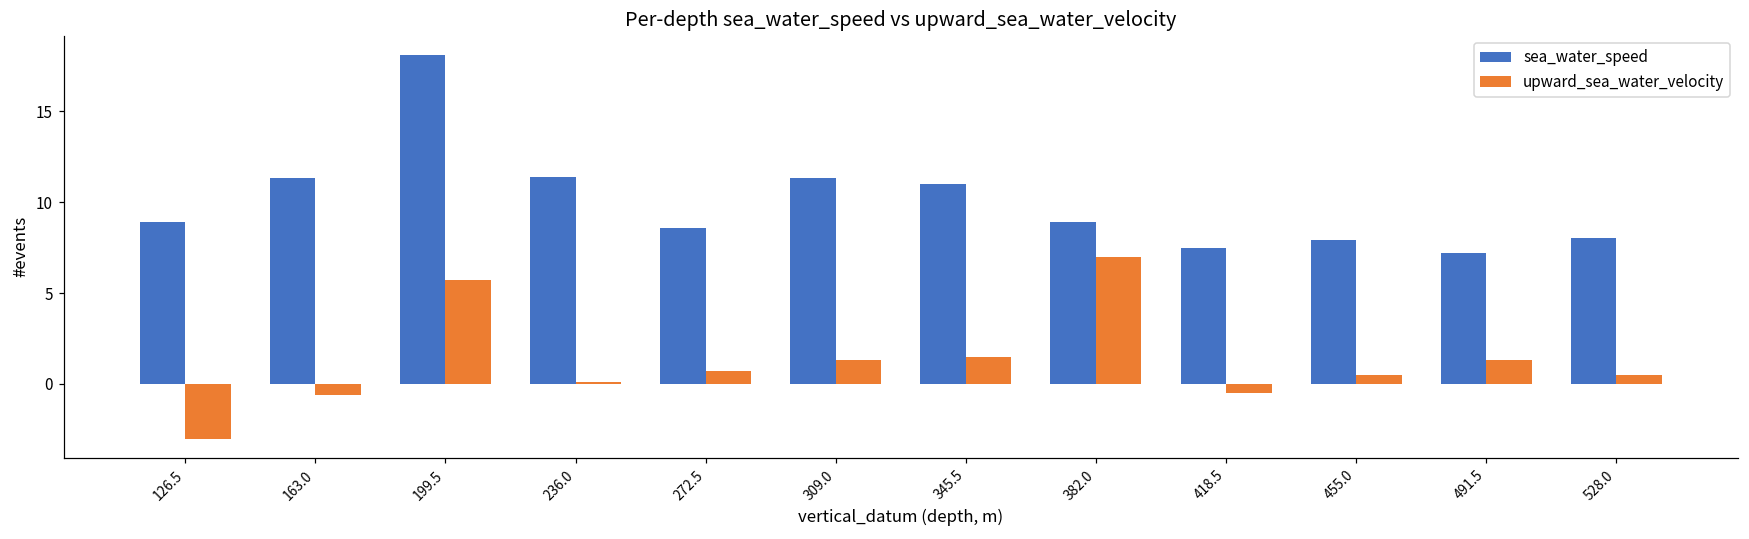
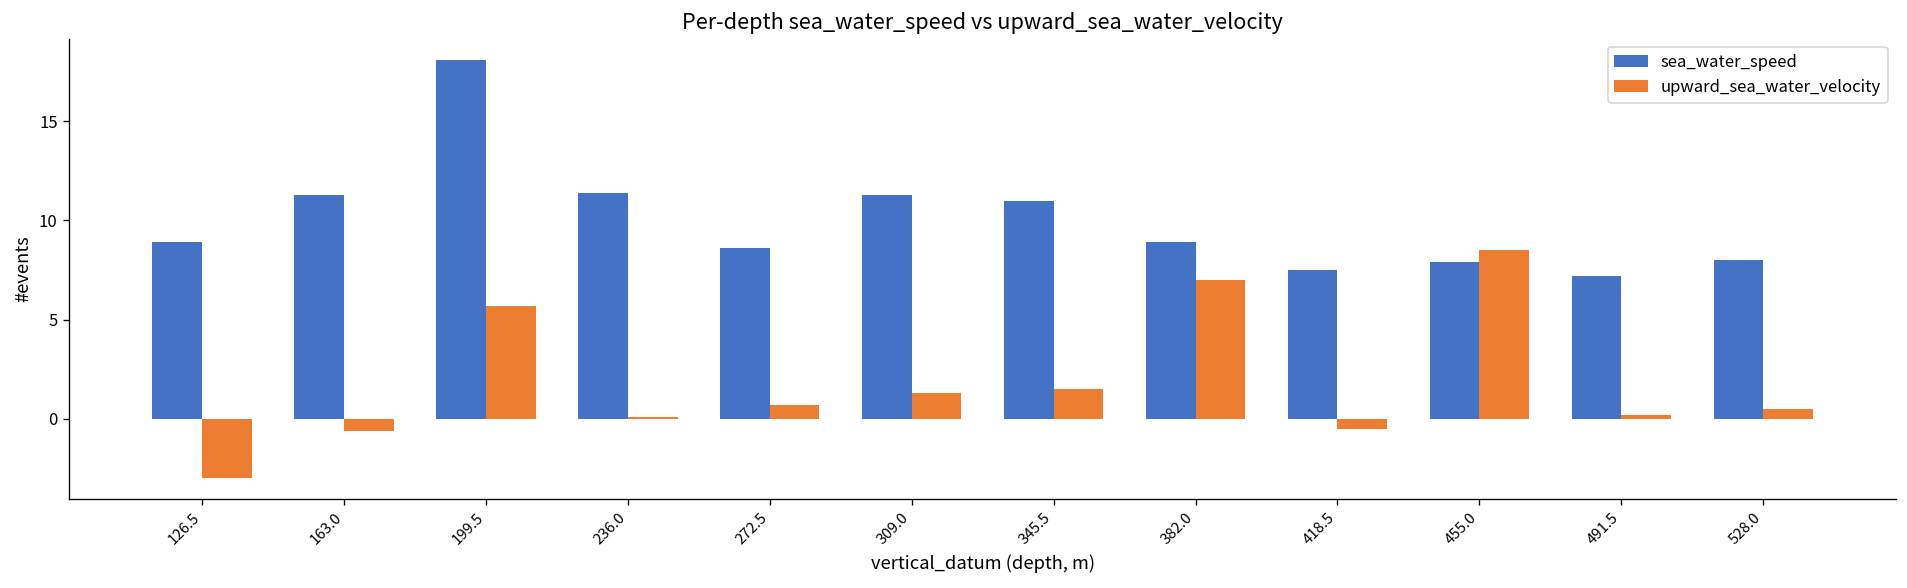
upward_sea_water_velocity, 455.0: 0.5 -> 8.5
upward_sea_water_velocity, 491.5: 1.3 -> 0.2
